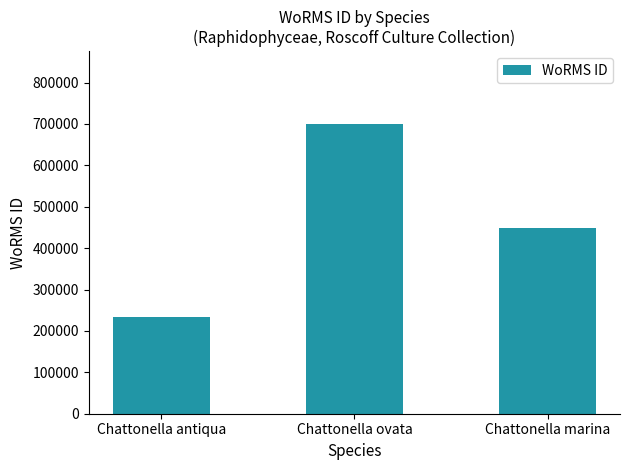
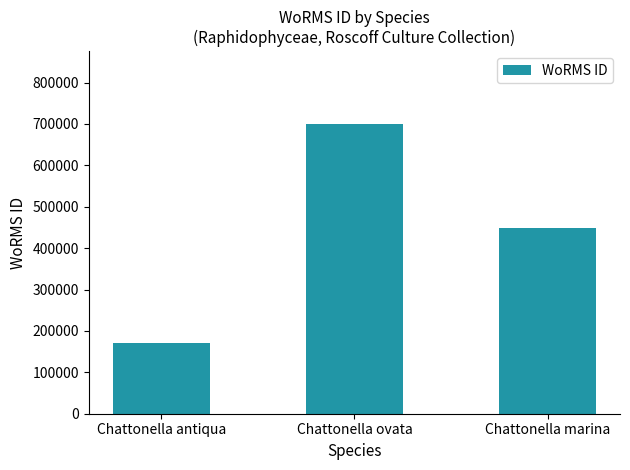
Chattonella antiqua: 230000 -> 170000
